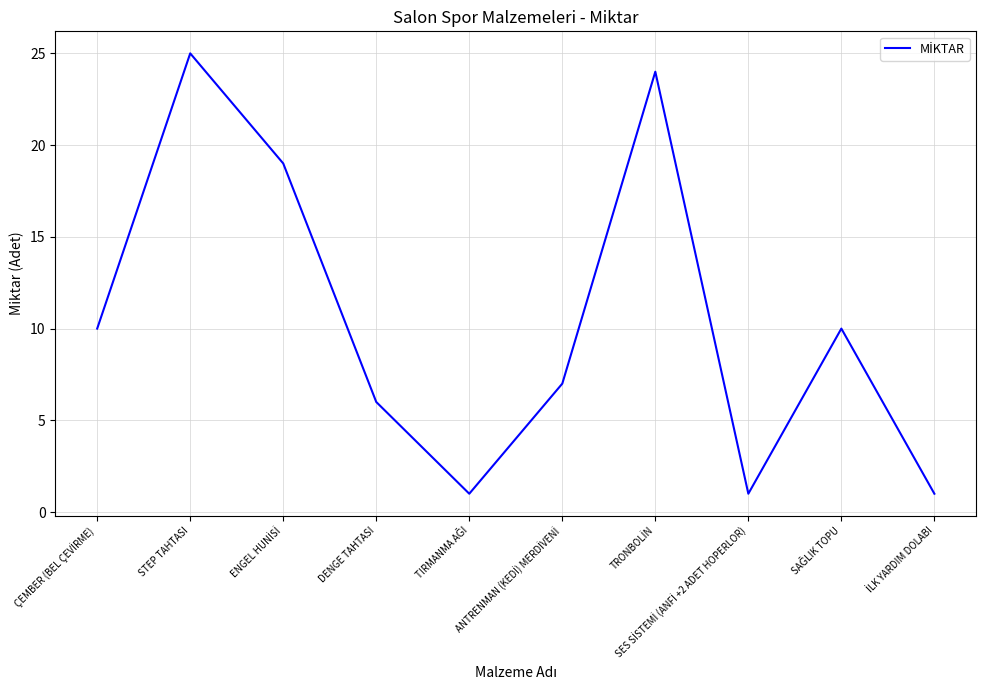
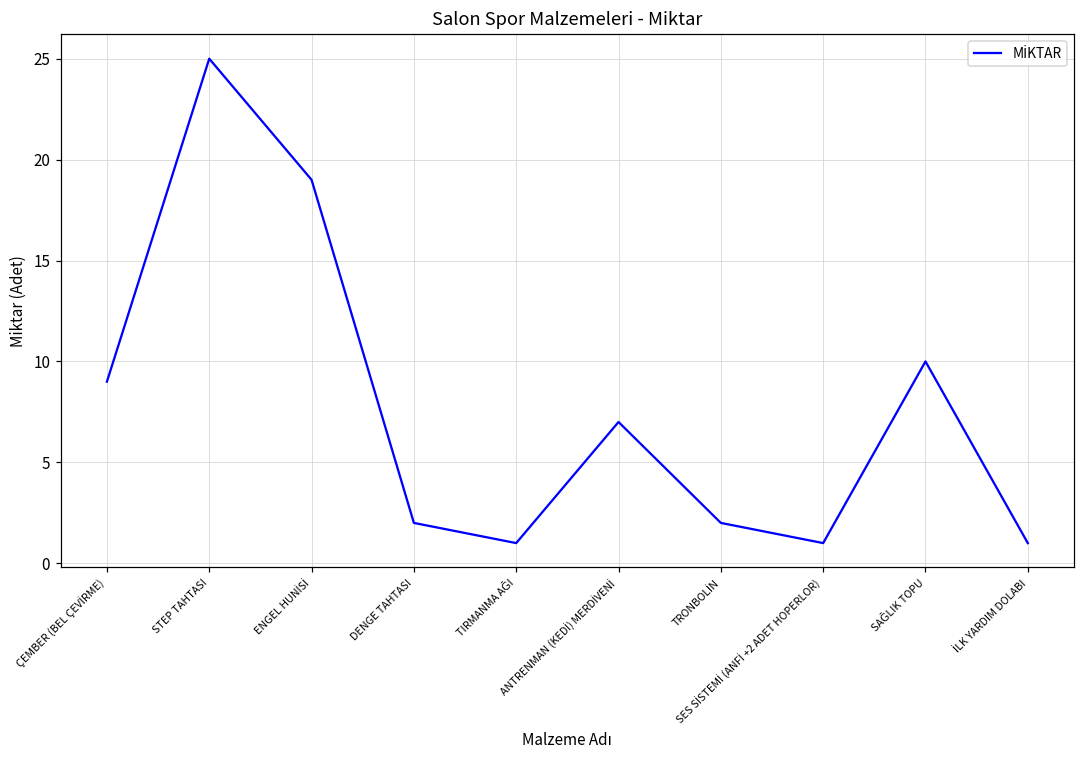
ÇEMBER (BEL ÇEVİRME): 10 -> 9
DENGE TAHTASI: 6 -> 2
TRONBOLİN: 24 -> 2
